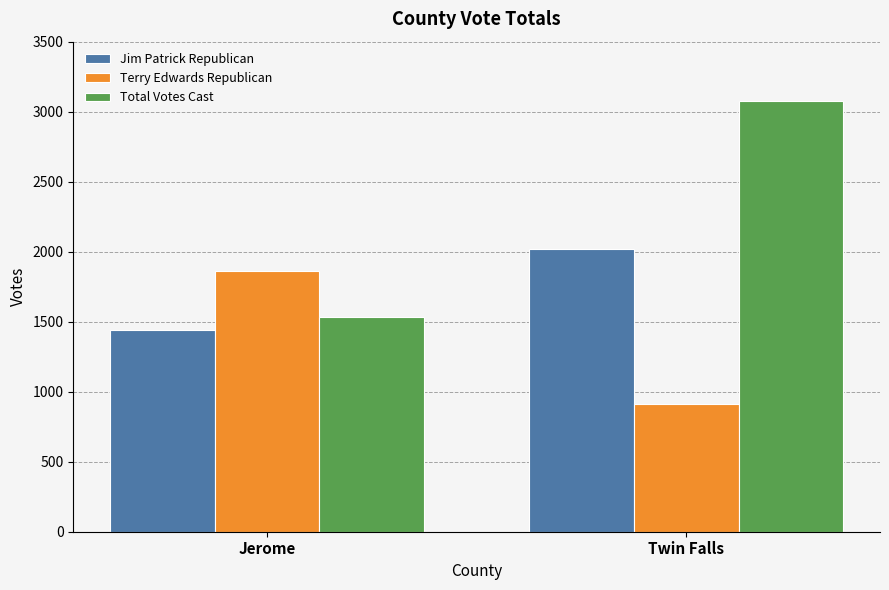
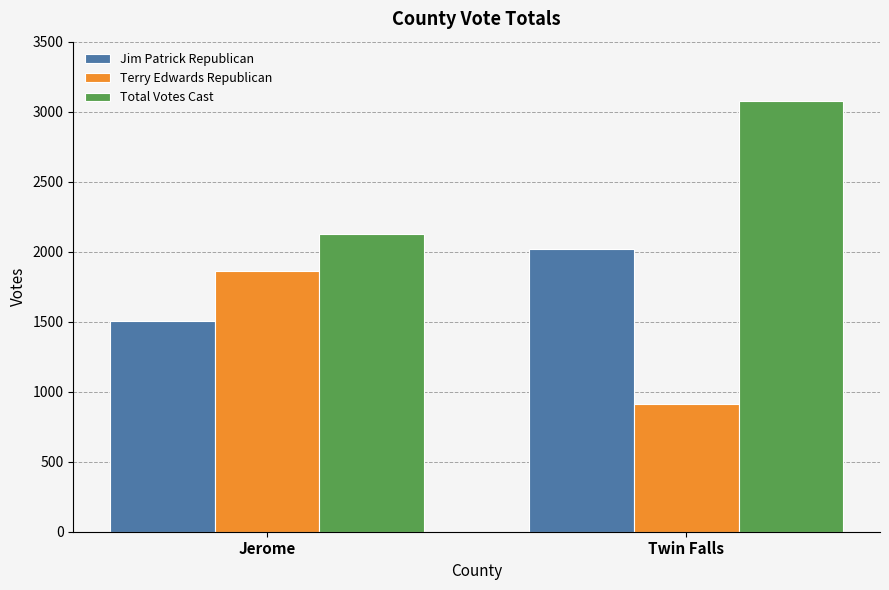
Jim Patrick Republican, Jerome: 1440 -> 1500
Total Votes Cast, Jerome: 1530 -> 2120
